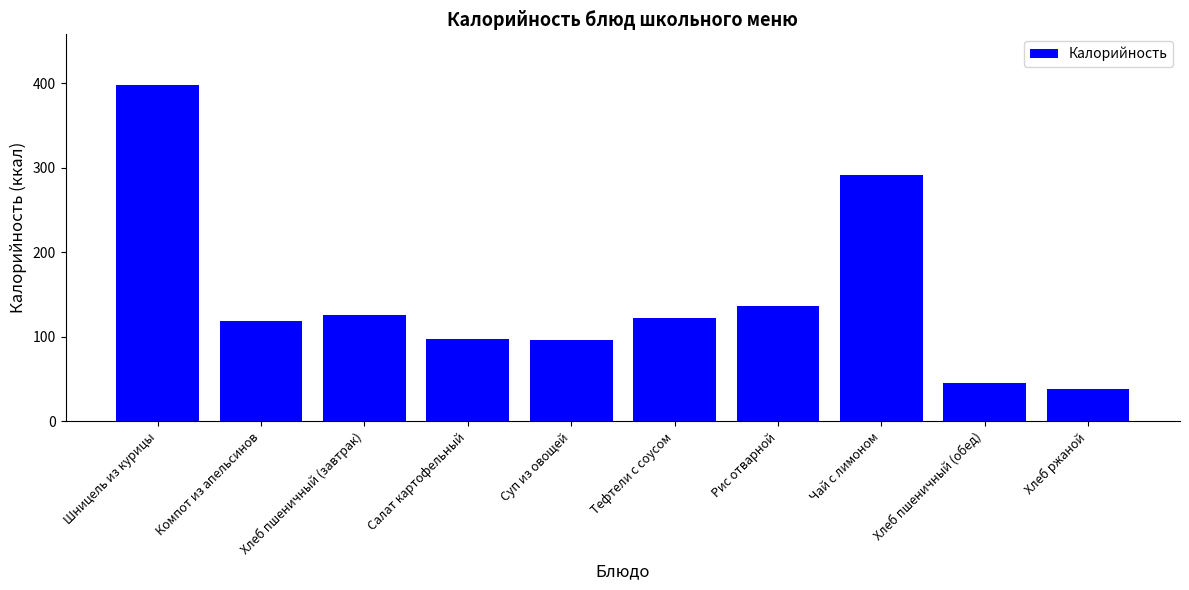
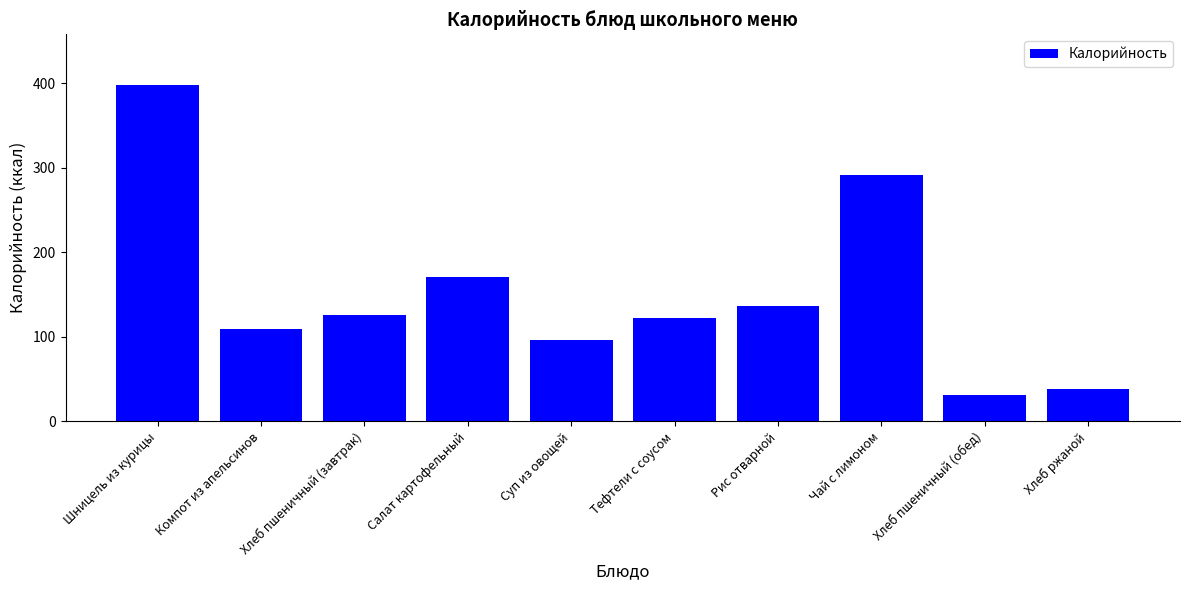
Компот из апельсинов: 120 -> 110
Салат картофельный: 100 -> 170
Хлеб пшеничный (обед): 50 -> 30
